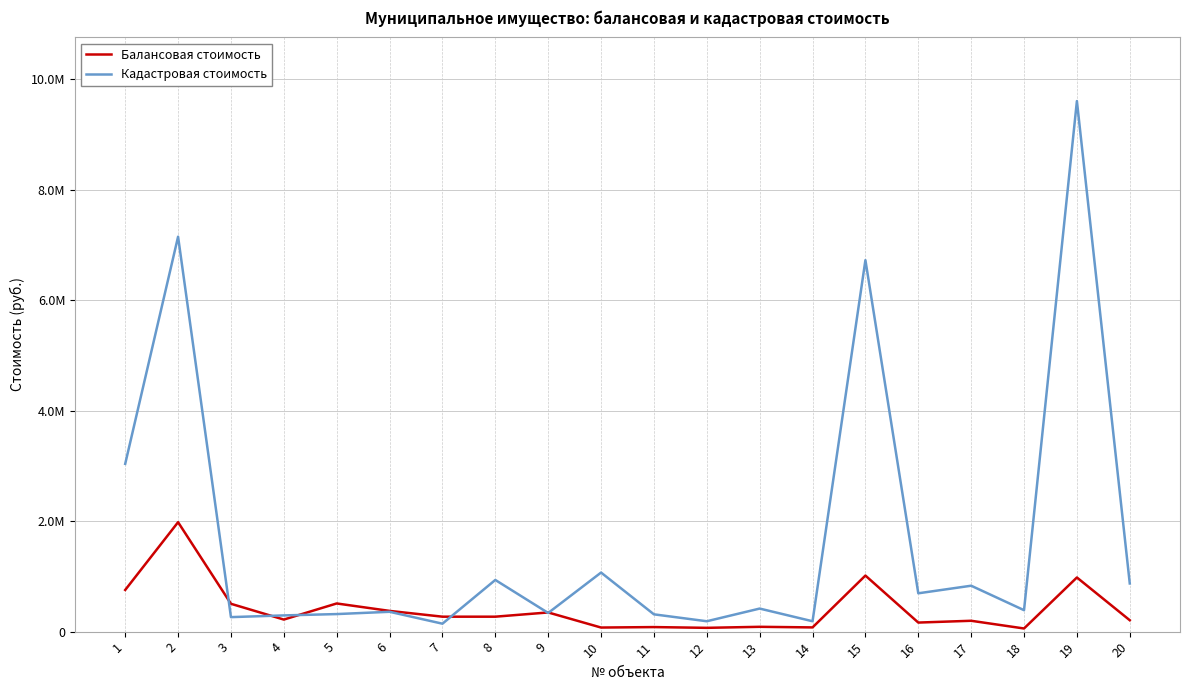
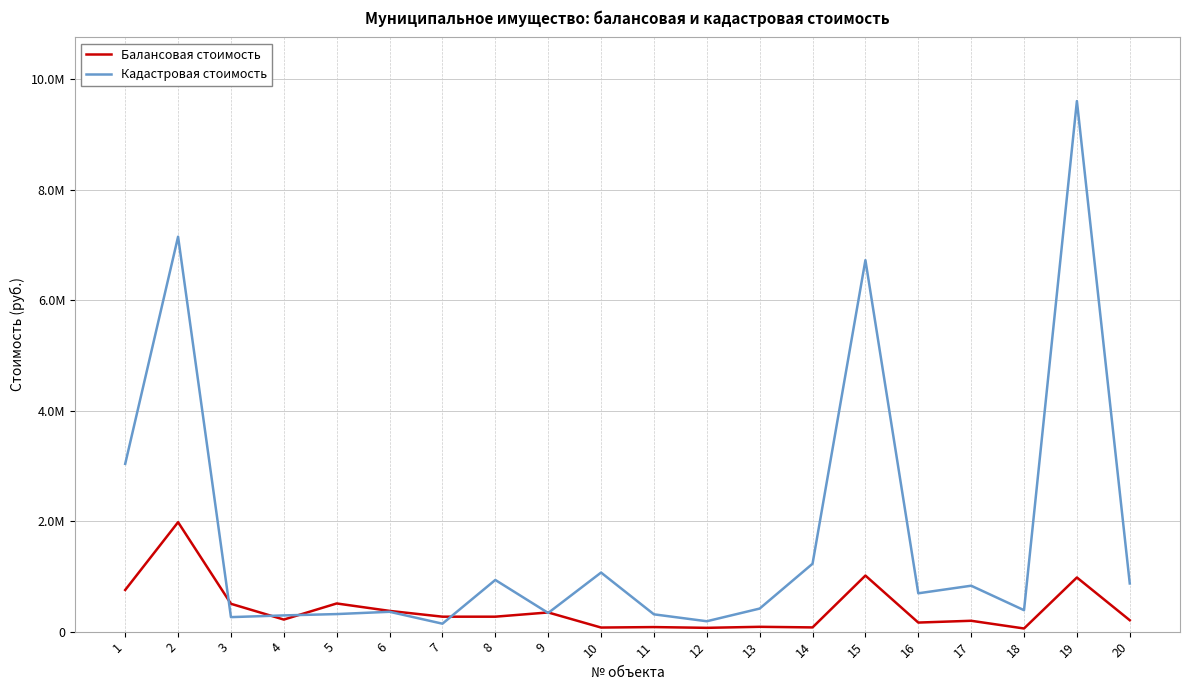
Кадастровая стоимость, 14: 0.2М -> 1.2М
